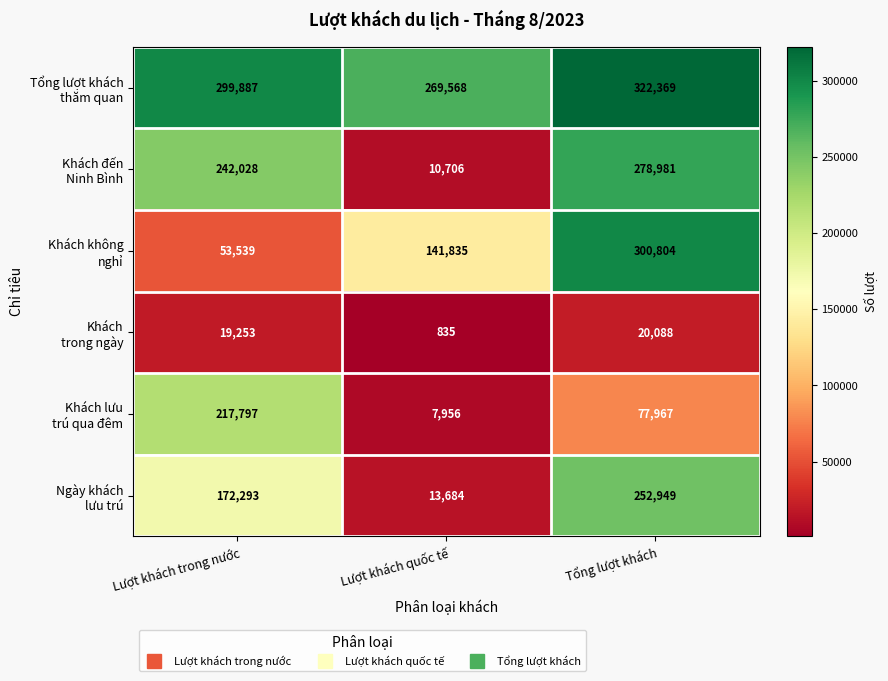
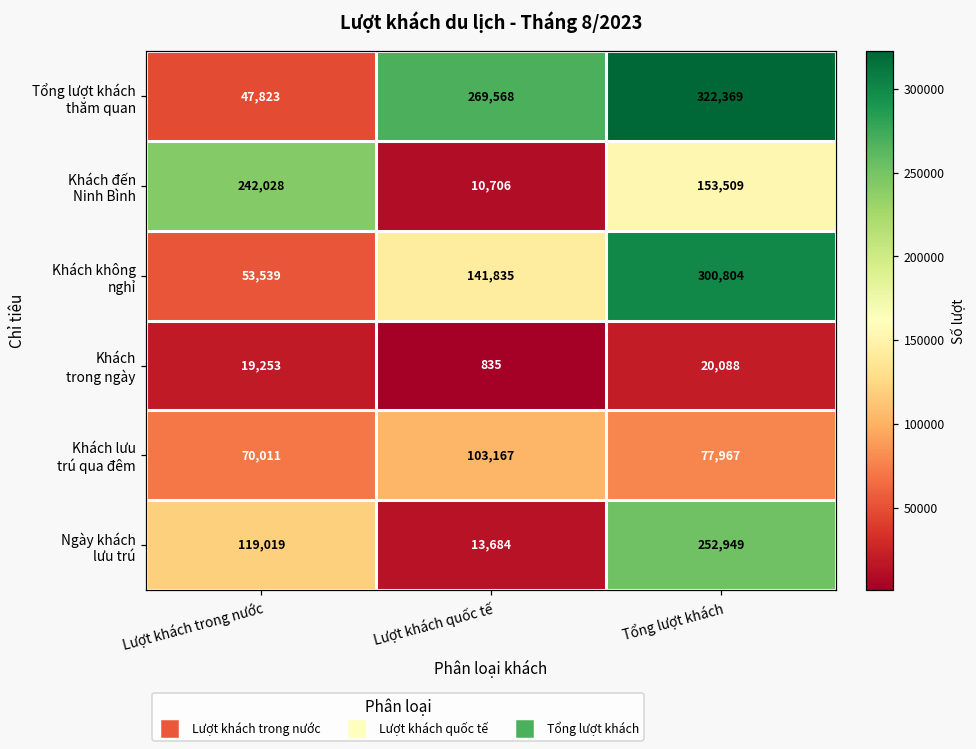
Tổng lượt khách thăm quan, Lượt khách trong nước: 299,887 -> 47,823
Khách đến Ninh Bình, Tổng lượt khách: 278,981 -> 153,509
Khách lưu trú qua đêm, Lượt khách trong nước: 217,797 -> 70,011
Khách lưu trú qua đêm, Lượt khách quốc tế: 7,956 -> 103,167
Ngày khách lưu trú, Lượt khách trong nước: 172,293 -> 119,019
